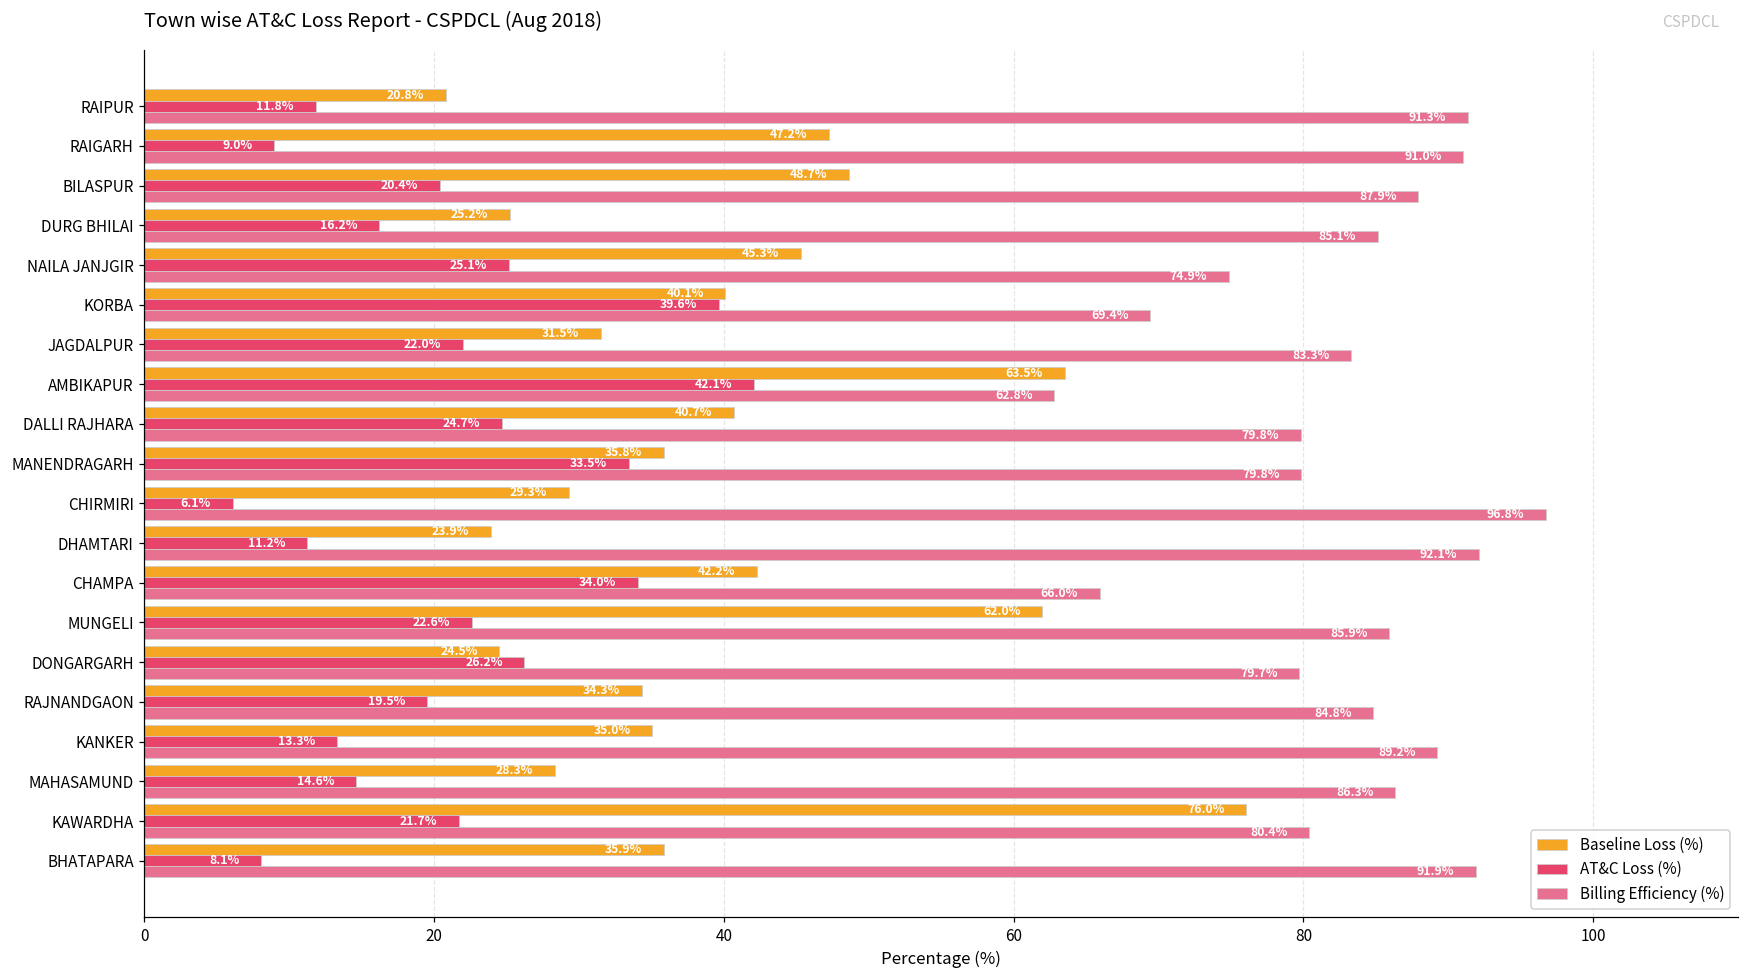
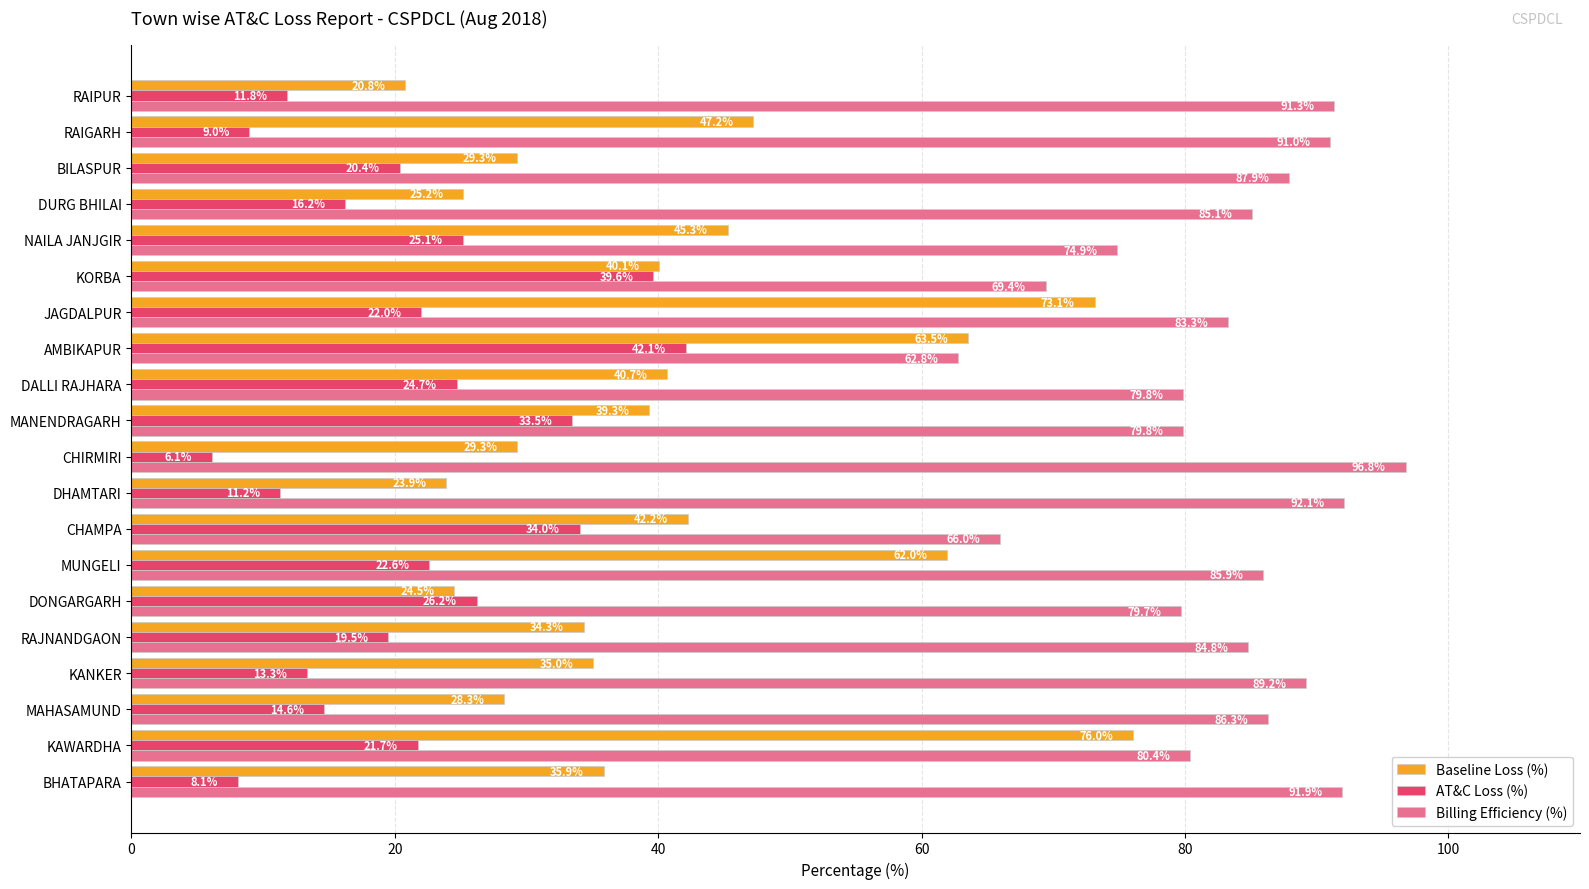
Baseline Loss (%), BILASPUR: 48.7% -> 29.3%
Baseline Loss (%), JAGDALPUR: 31.5% -> 73.1%
Baseline Loss (%), MANENDRAGARH: 35.8% -> 39.3%
